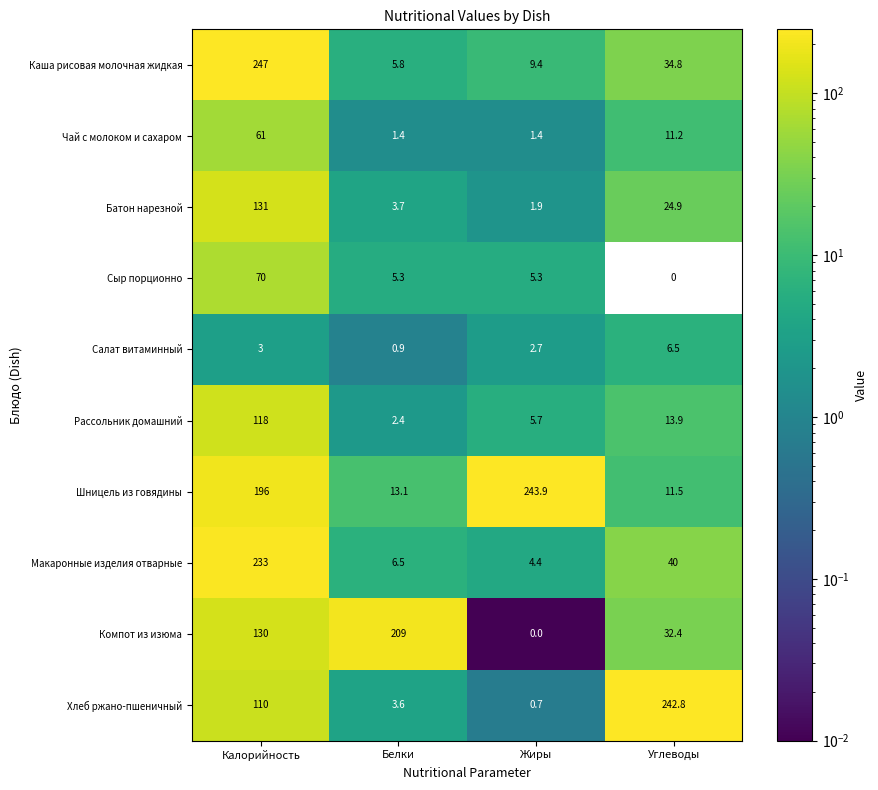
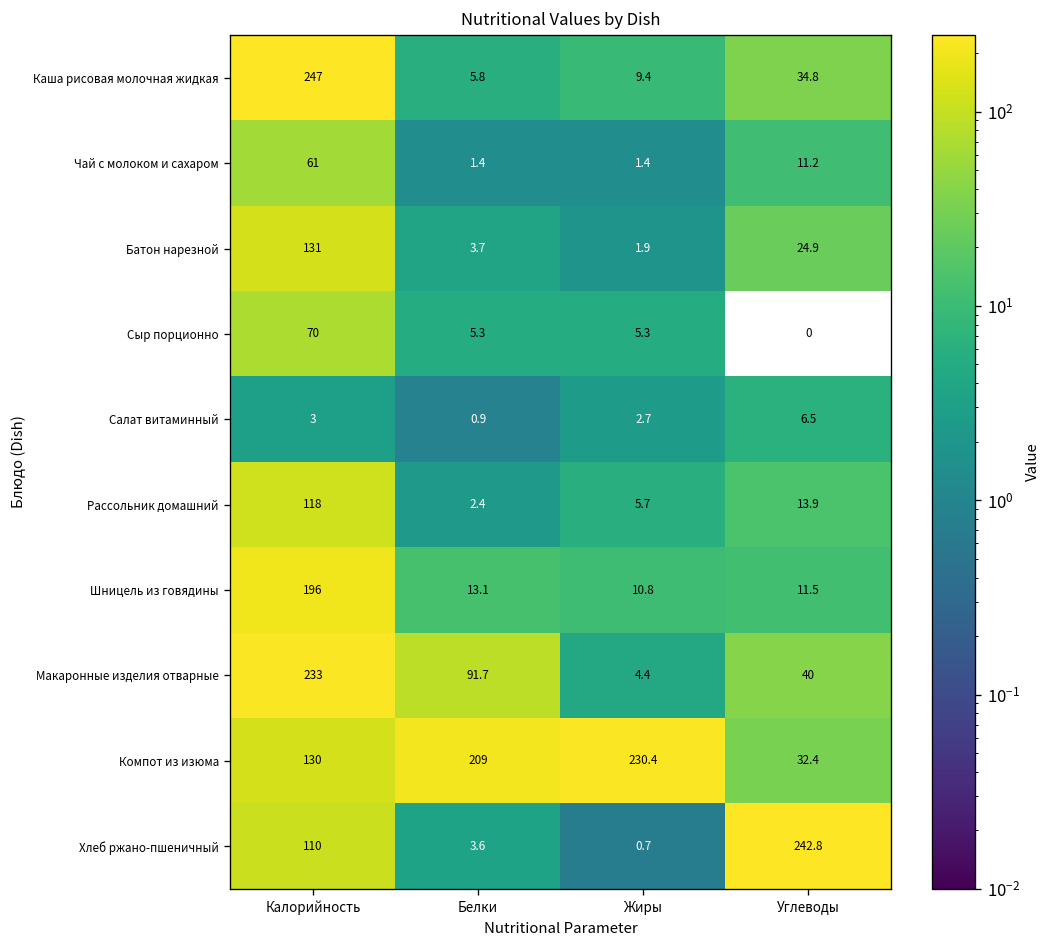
Шницель из говядины, Жиры: 243.9 -> 10.8
Макаронные изделия отварные, Белки: 6.5 -> 91.7
Компот из изюма, Жиры: 0.0 -> 230.4
